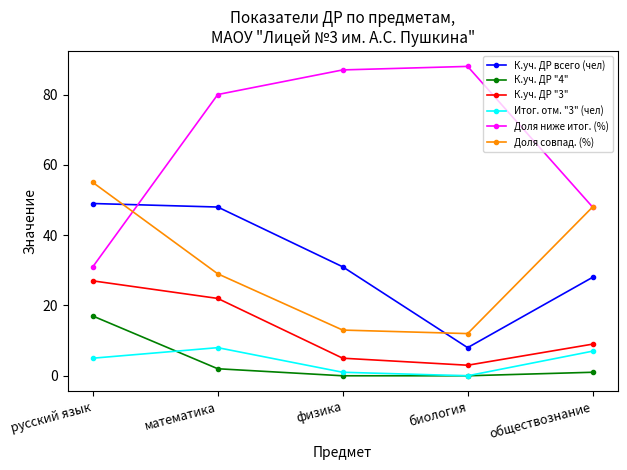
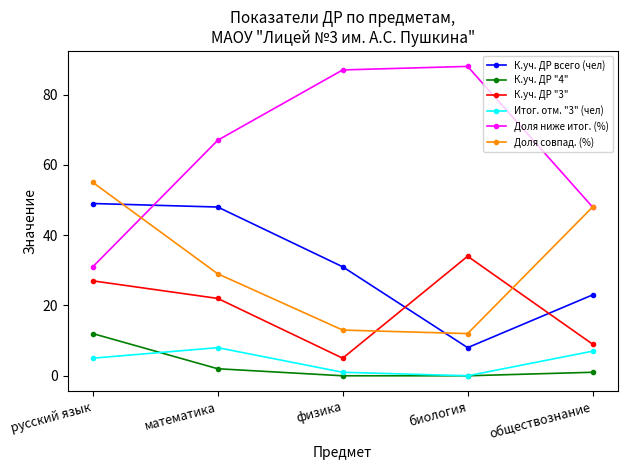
К.уч. ДР "4", русский язык: 17 -> 12
Доля ниже итог. (%), математика: 80 -> 67
К.уч. ДР "3", биология: 3 -> 34
К.уч. ДР всего (чел), обществознание: 28 -> 23
